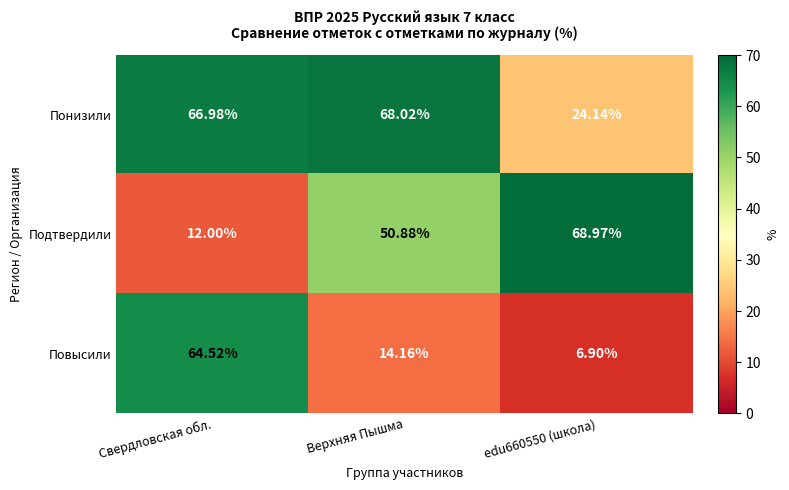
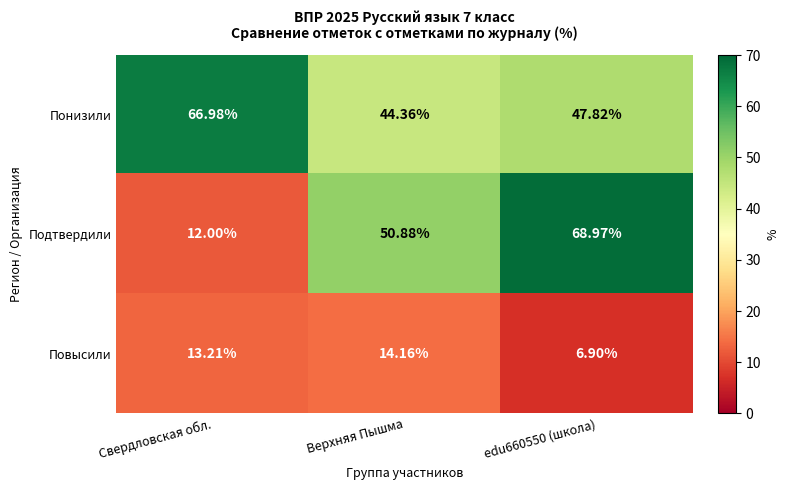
Понизили, Верхняя Пышма: 68.02% -> 44.36%
Понизили, edu660550 (школа): 24.14% -> 47.82%
Повысили, Свердловская обл.: 64.52% -> 13.21%
